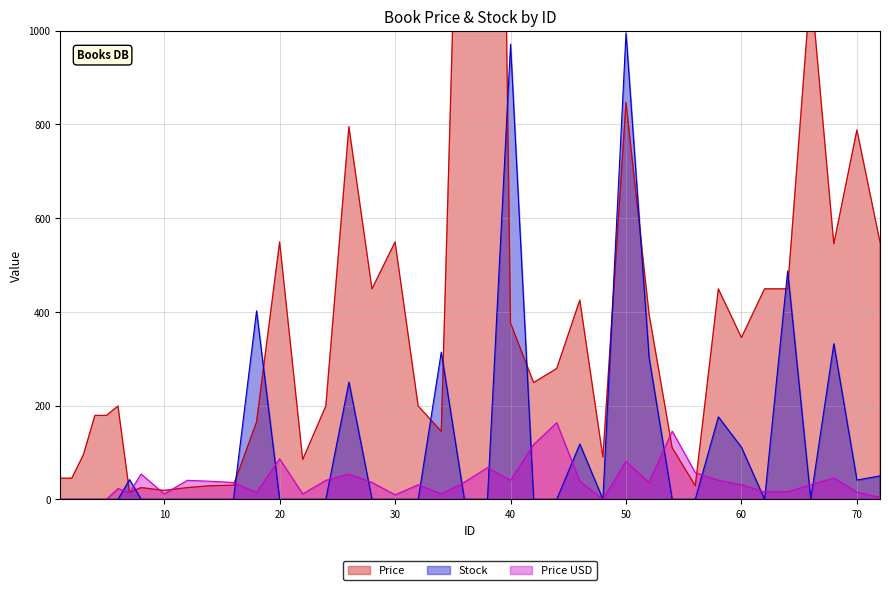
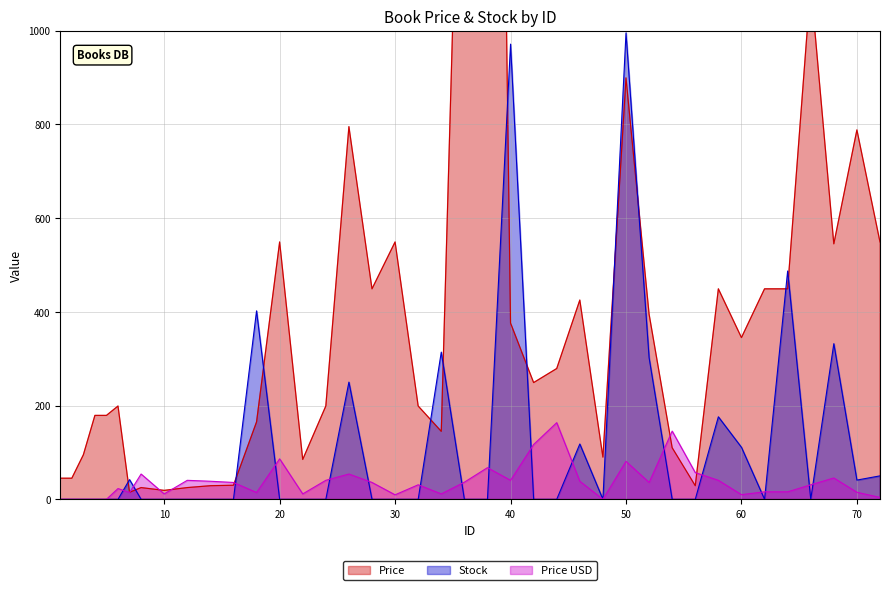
Price, 50: 850 -> 900
Price USD, 60: 30 -> 10
